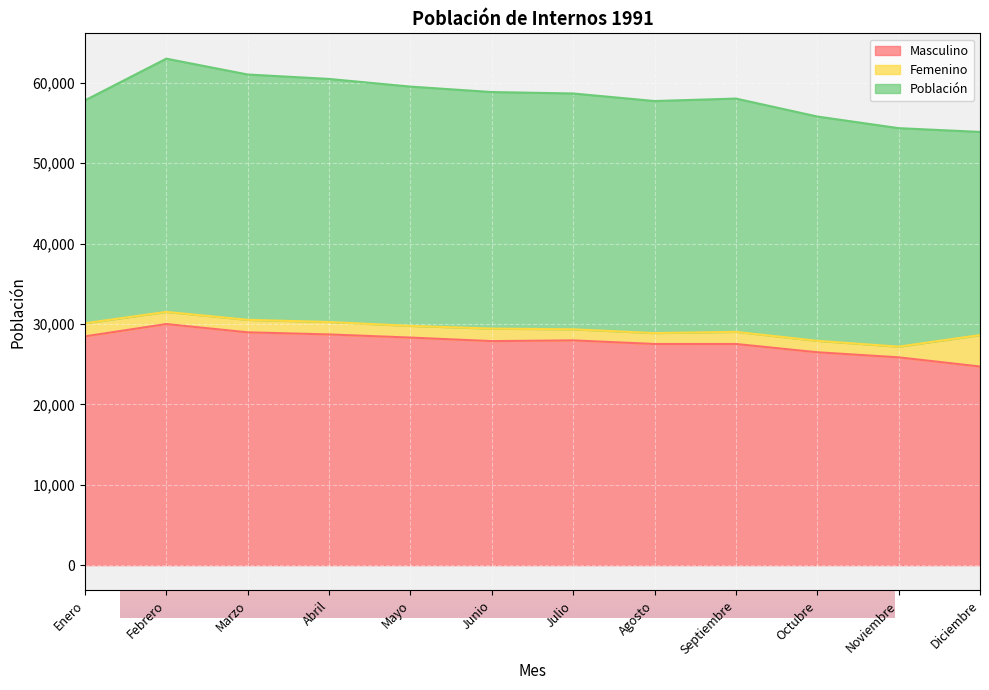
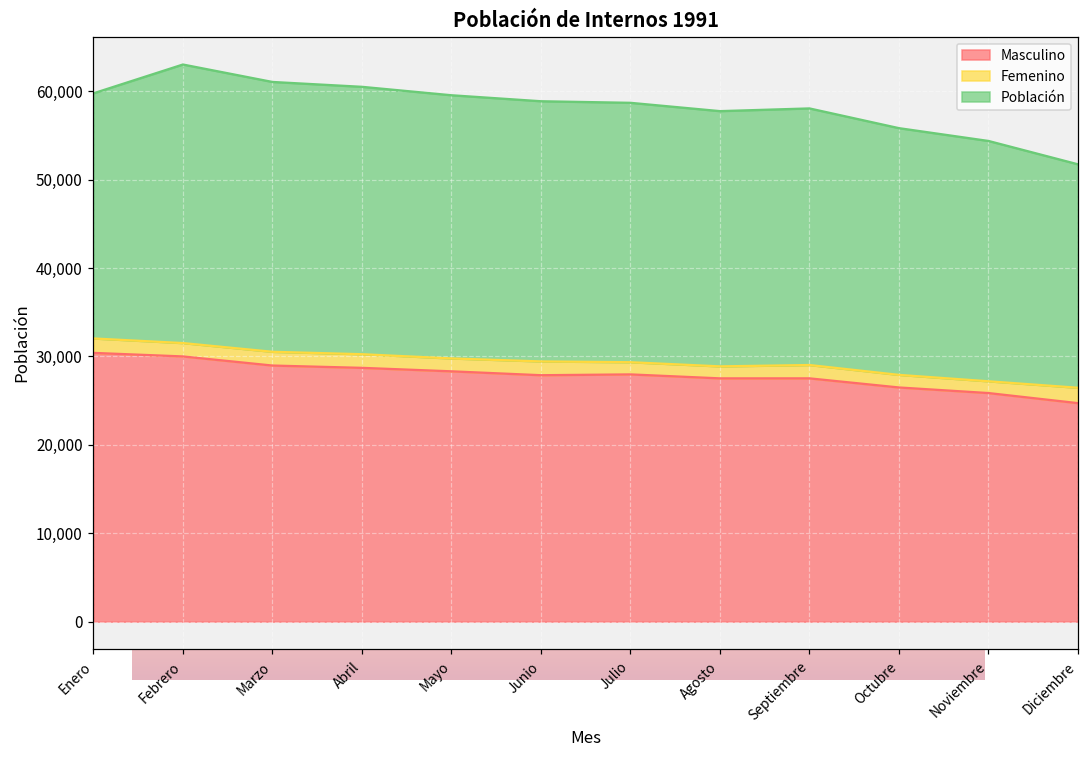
Población de Internos 1991, Masculino, Enero: 28,000 -> 30,000
Población de Internos 1991, Femenino, Diciembre: 4,000 -> 2,000
